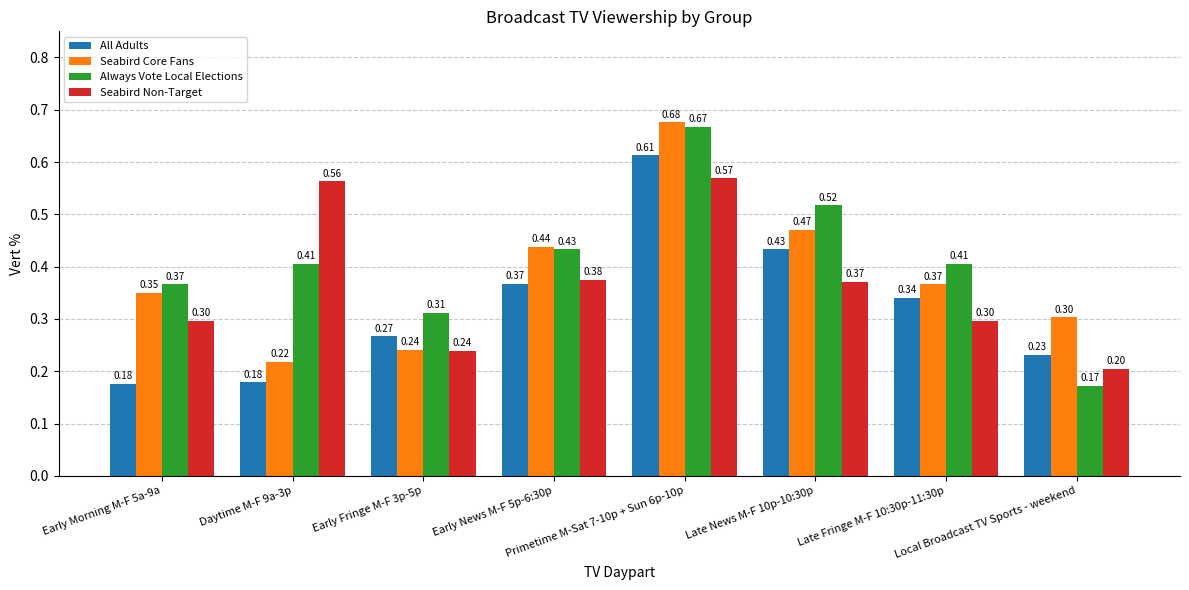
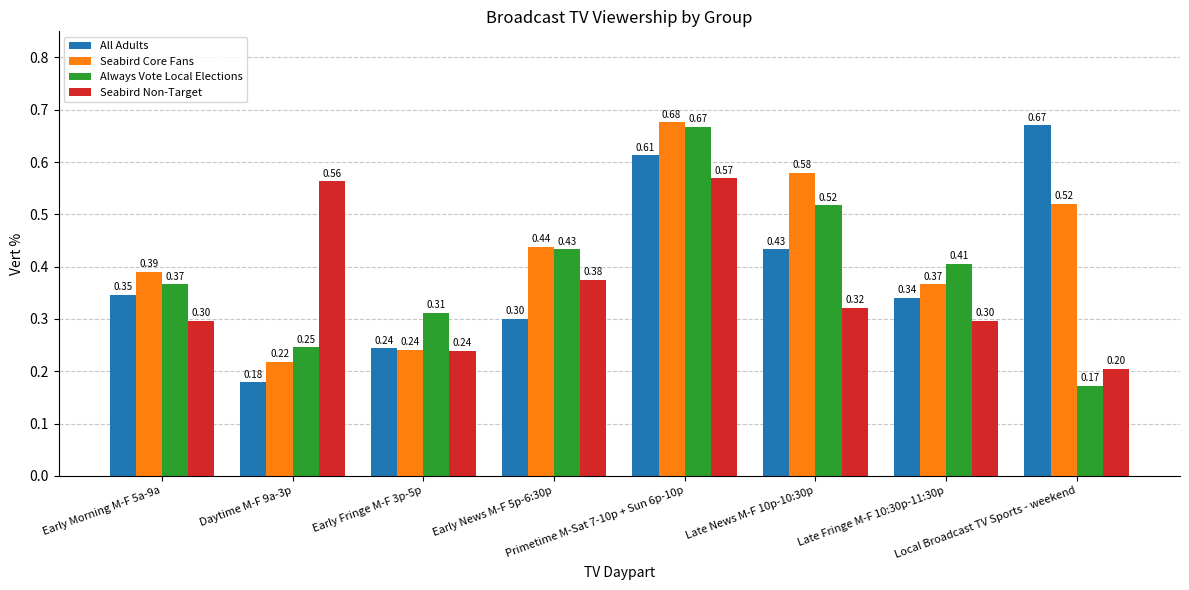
All Adults, Early Morning M-F 5a-9a: 0.18 -> 0.35
Seabird Core Fans, Early Morning M-F 5a-9a: 0.35 -> 0.39
Always Vote Local Elections, Daytime M-F 9a-3p: 0.41 -> 0.25
All Adults, Early Fringe M-F 3p-5p: 0.27 -> 0.24
All Adults, Early News M-F 5p-6:30p: 0.37 -> 0.30
Seabird Core Fans, Late News M-F 10p-10:30p: 0.47 -> 0.58
Seabird Non-Target, Late News M-F 10p-10:30p: 0.37 -> 0.32
All Adults, Local Broadcast TV Sports - weekend: 0.23 -> 0.67
Seabird Core Fans, Local Broadcast TV Sports - weekend: 0.30 -> 0.52
